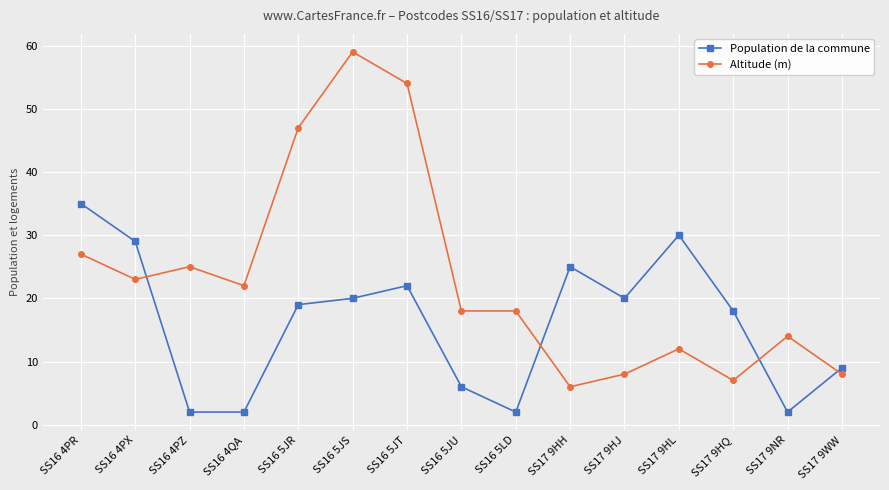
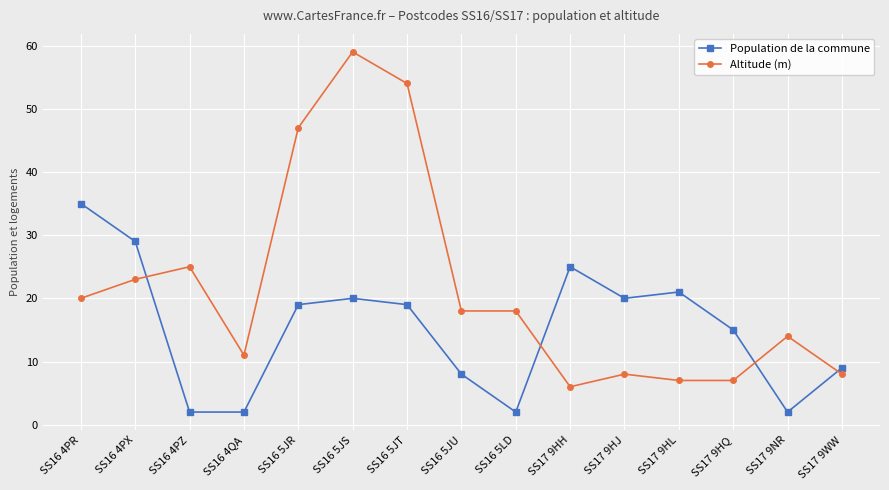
Altitude (m), SS16 4PR: 27 -> 20
Altitude (m), SS16 4QA: 22 -> 11
Population de la commune, SS16 5JT: 22 -> 19
Population de la commune, SS16 5JU: 6 -> 8
Population de la commune, SS17 9HL: 30 -> 21
Altitude (m), SS17 9HL: 12 -> 7
Population de la commune, SS17 9HQ: 18 -> 15
